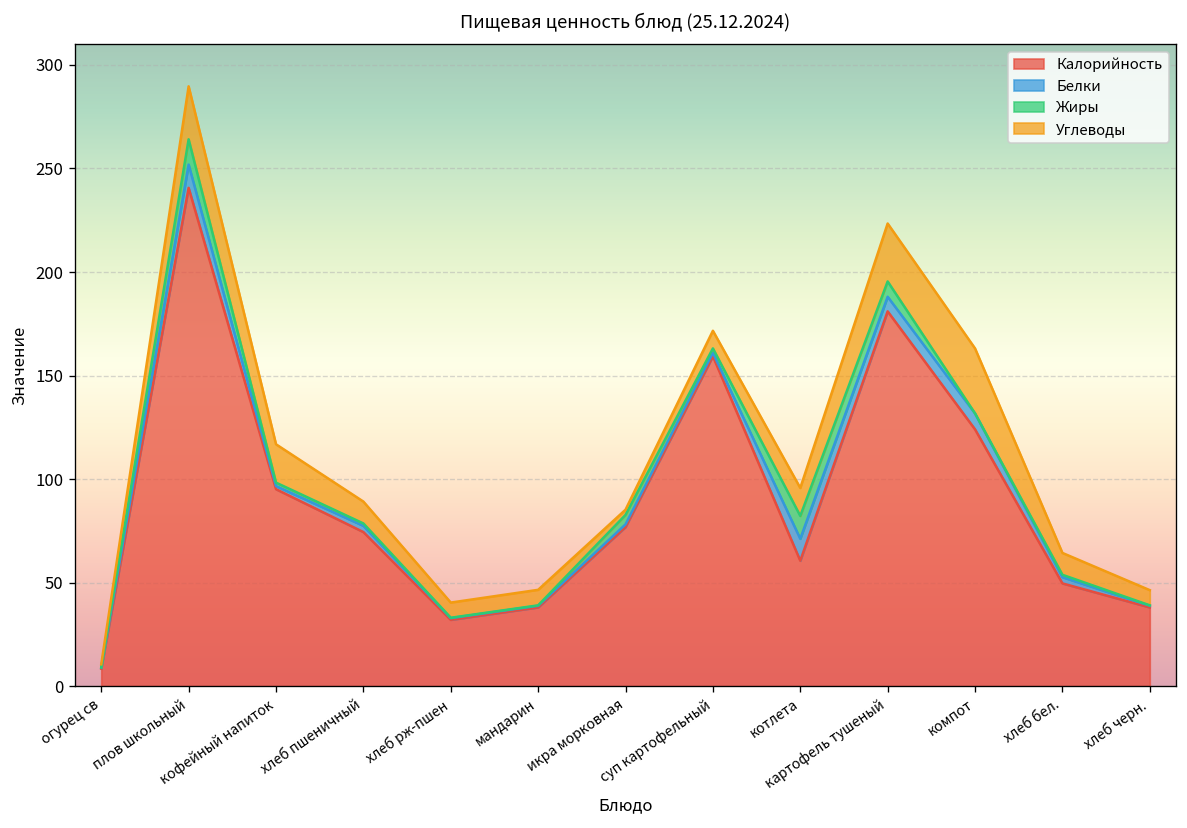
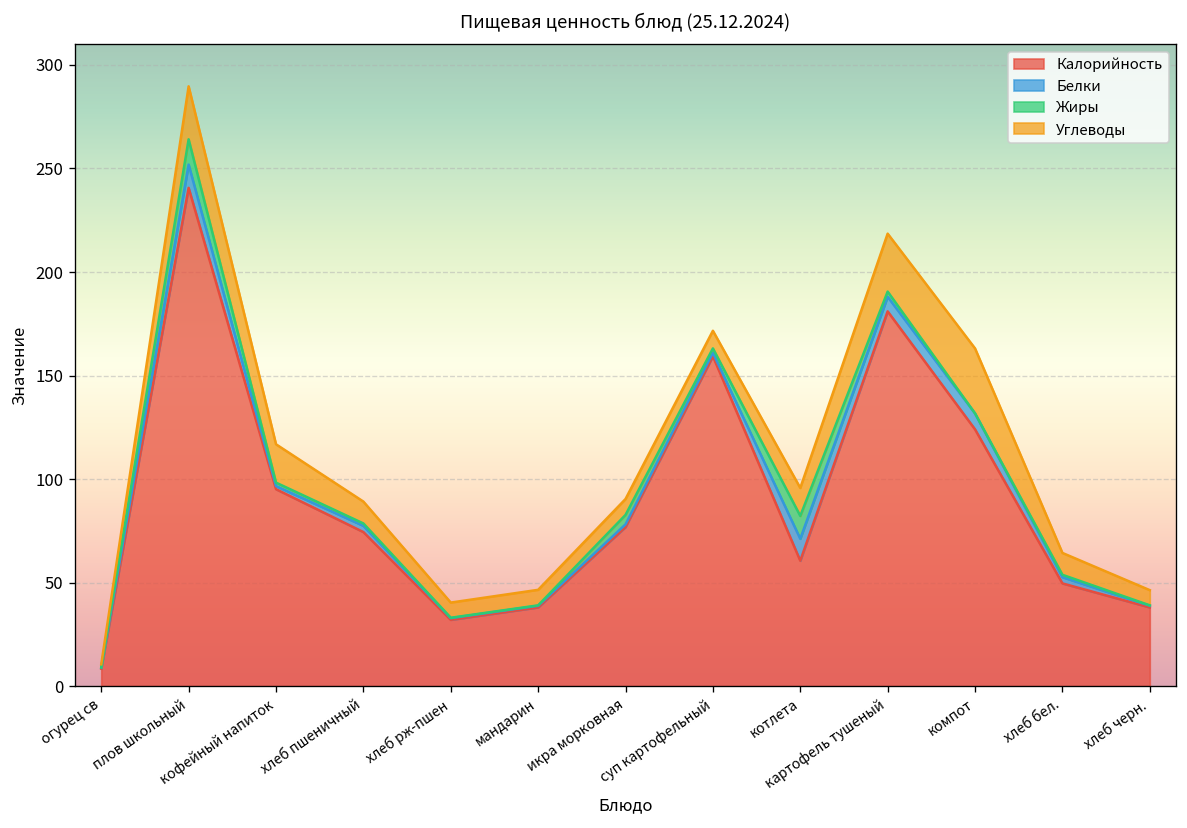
Углеводы, икра морковная: 3 -> 8
Жиры, картофель тушеный: 7 -> 3
